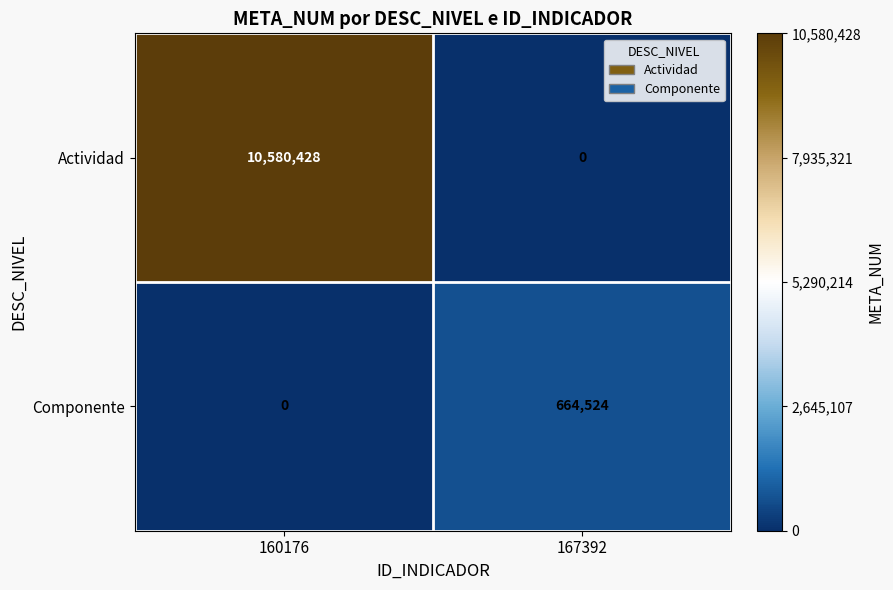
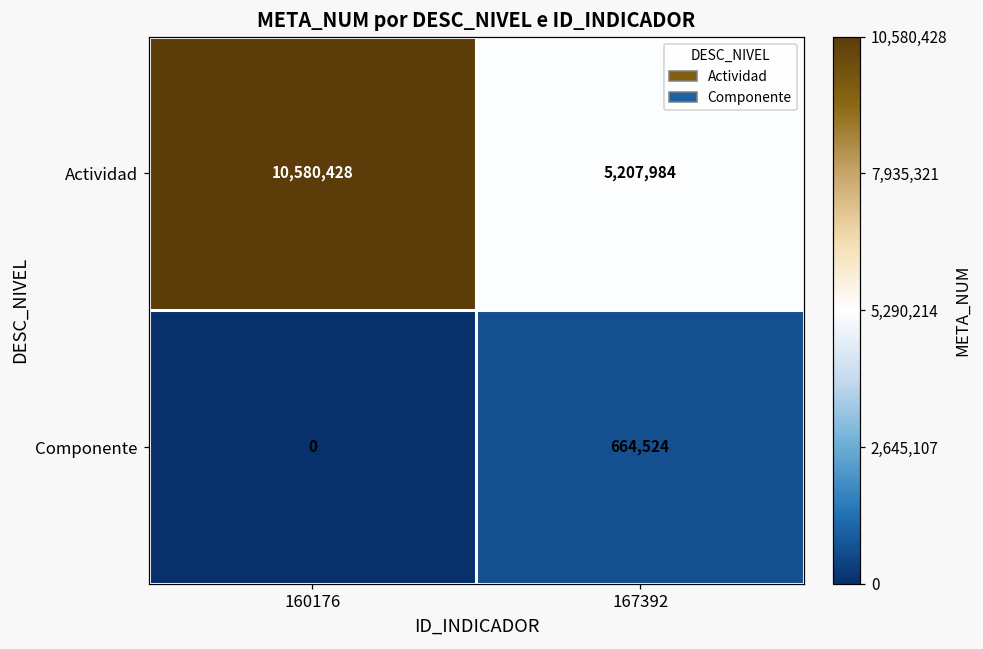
Actividad, 167392: 0 -> 5,207,984
